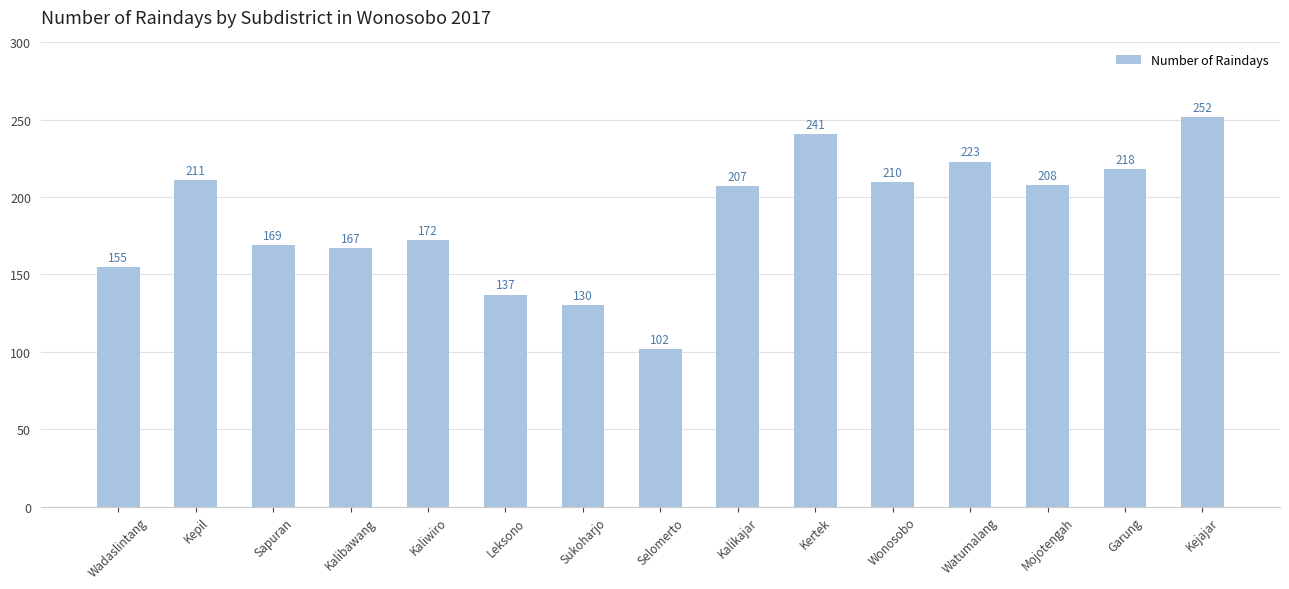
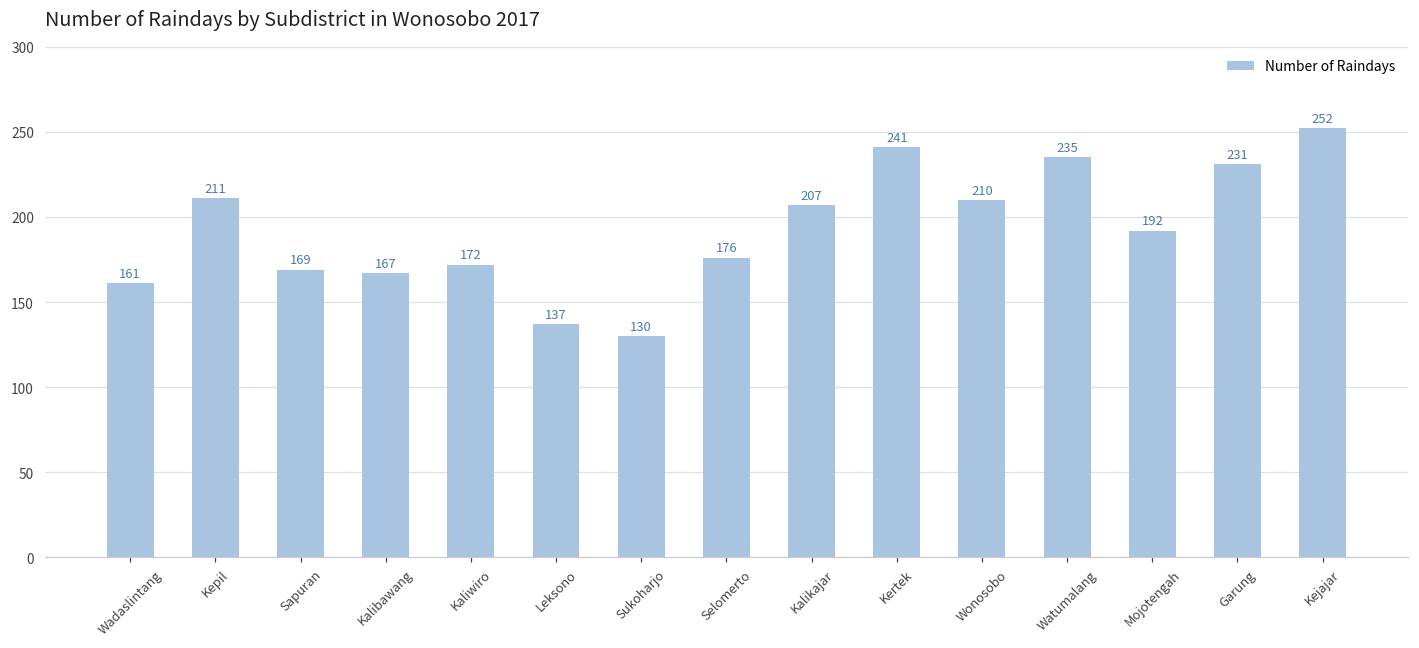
Wadaslintang: 155 -> 161
Selomerto: 102 -> 176
Watumalang: 223 -> 235
Mojotengah: 208 -> 192
Garung: 218 -> 231
